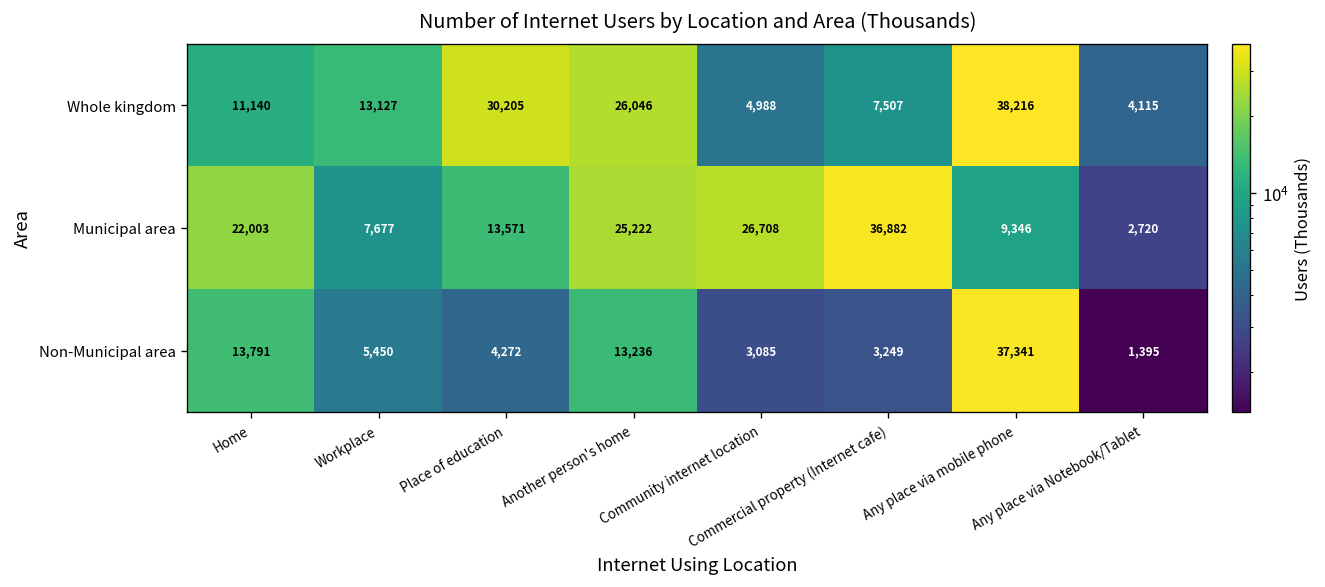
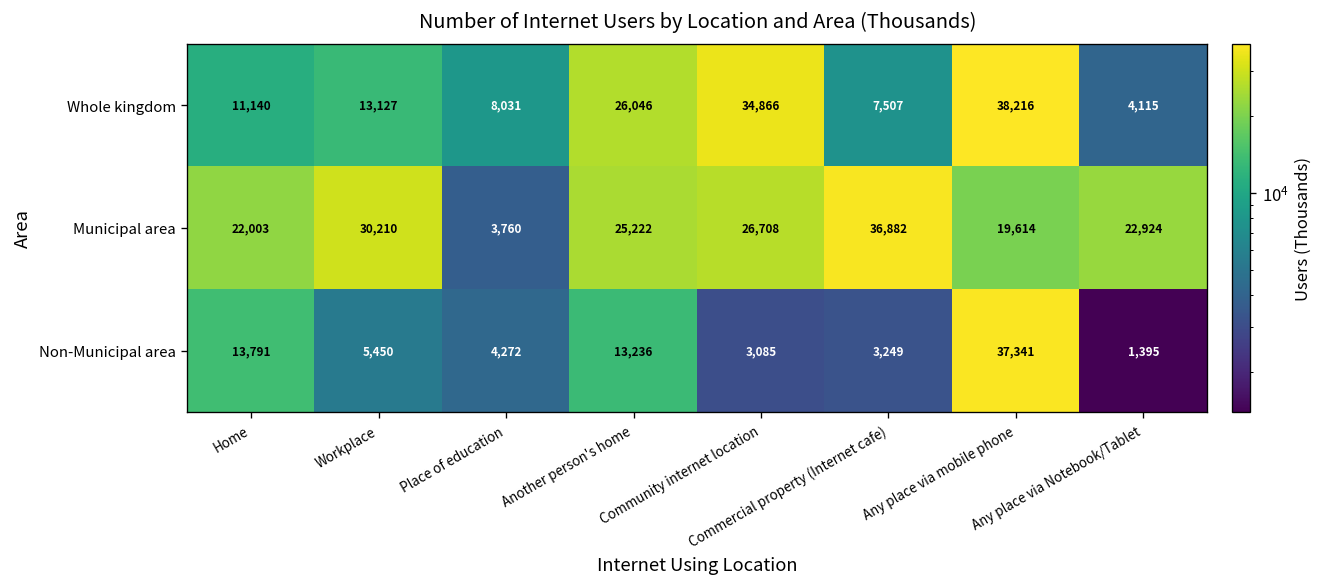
Whole kingdom, Place of education: 30,205 -> 8,031
Whole kingdom, Community internet location: 4,988 -> 34,866
Municipal area, Workplace: 7,677 -> 30,210
Municipal area, Place of education: 13,571 -> 3,760
Municipal area, Any place via mobile phone: 9,346 -> 19,614
Municipal area, Any place via Notebook/Tablet: 2,720 -> 22,924
